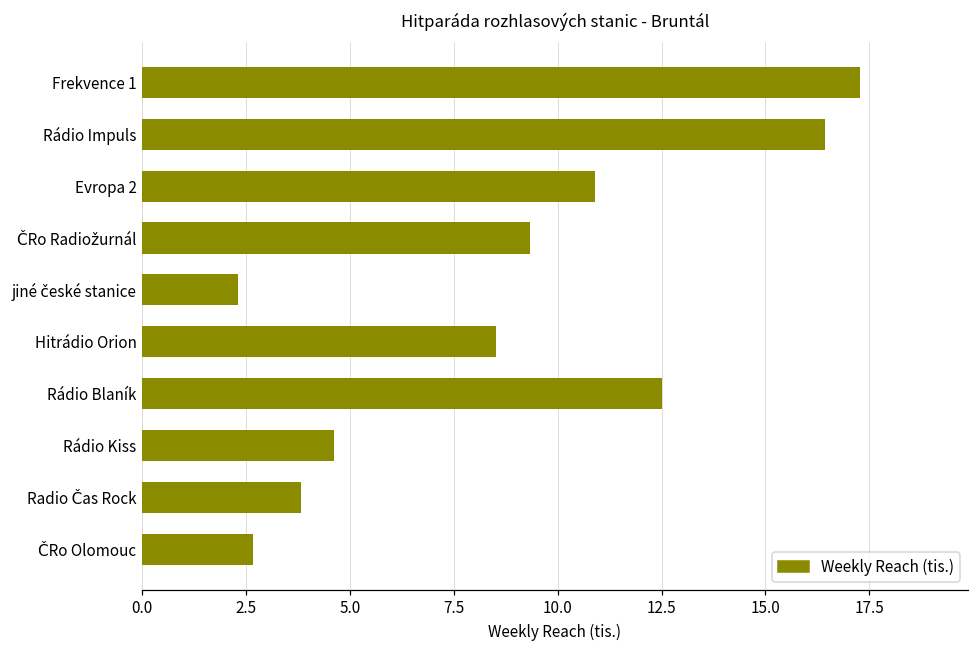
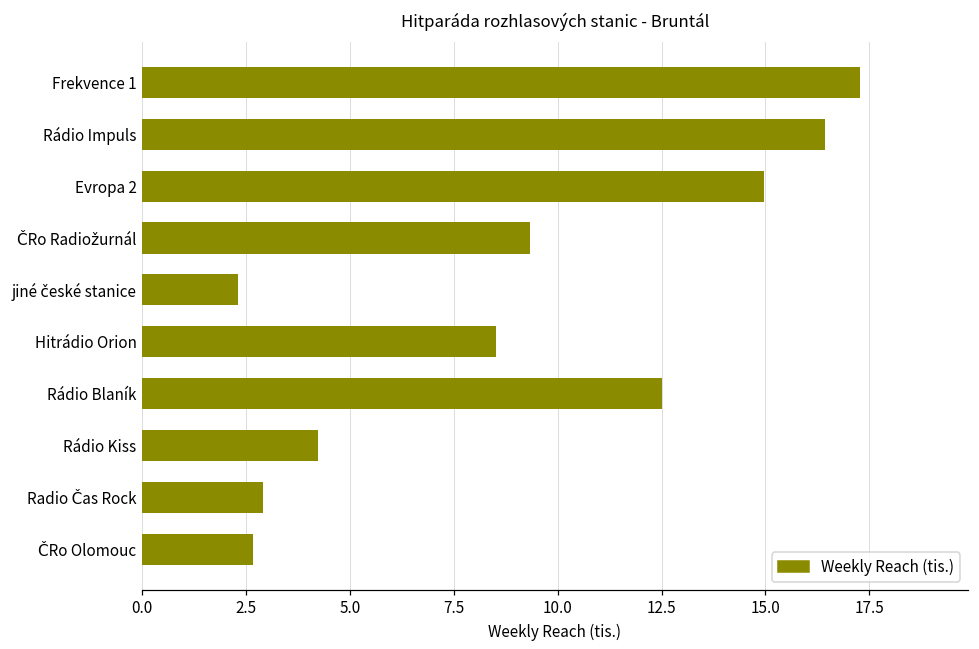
Evropa 2: 10.9 -> 15.0
Rádio Kiss: 4.6 -> 4.2
Radio Čas Rock: 3.8 -> 2.9
